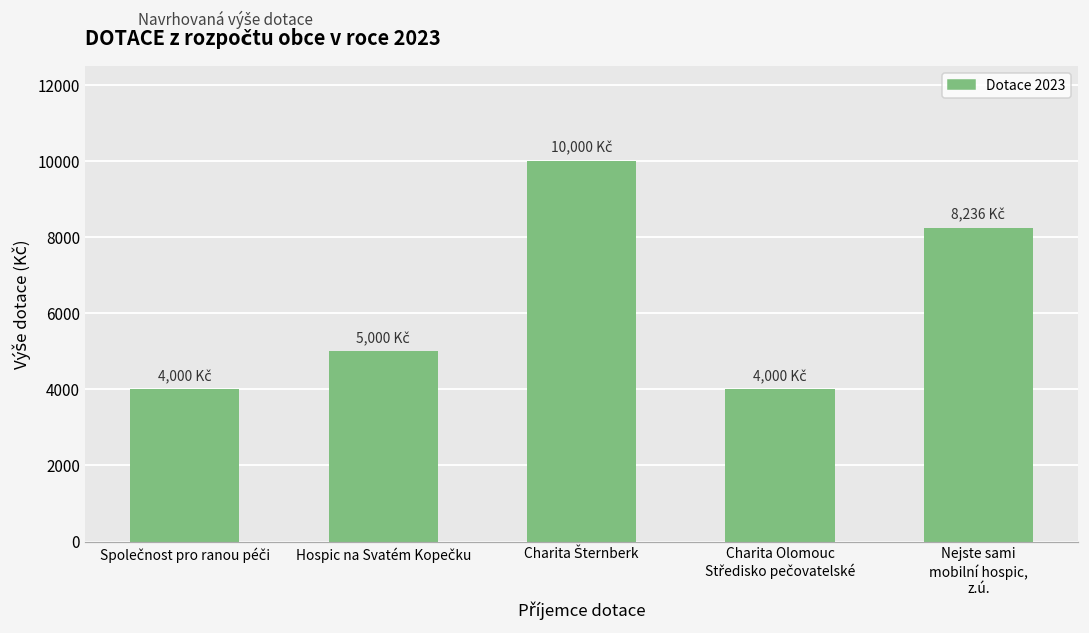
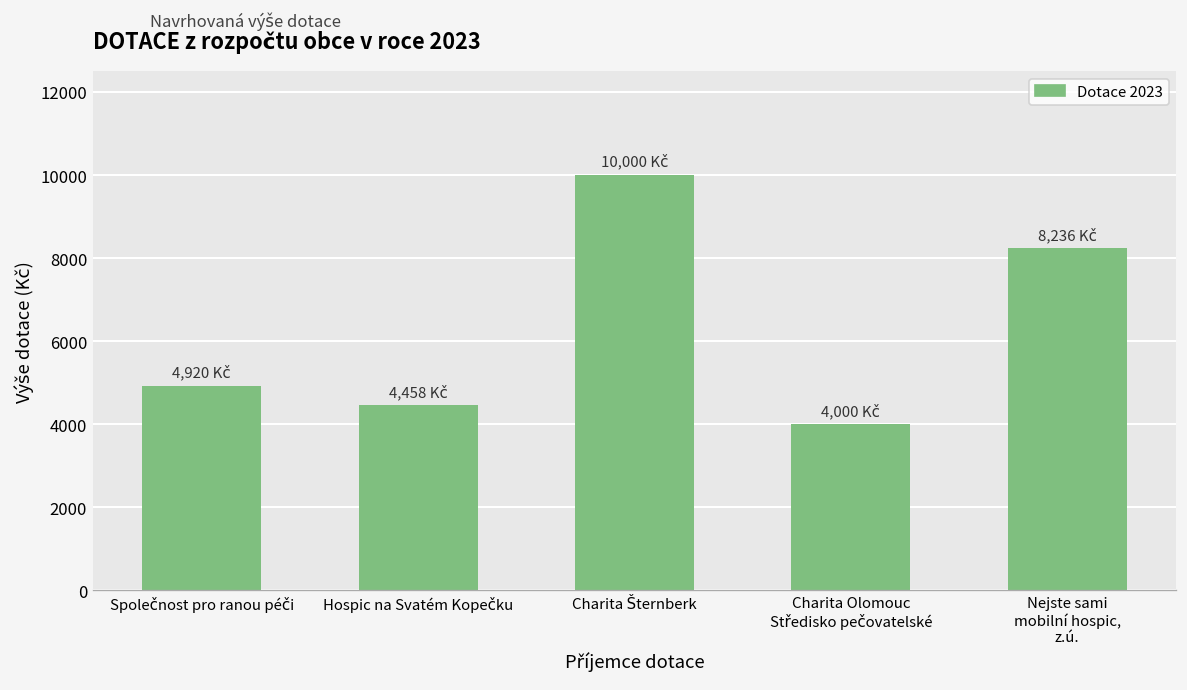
Společnost pro ranou péči: 4,000 -> 4,920
Hospic na Svatém Kopečku: 5,000 -> 4,458
